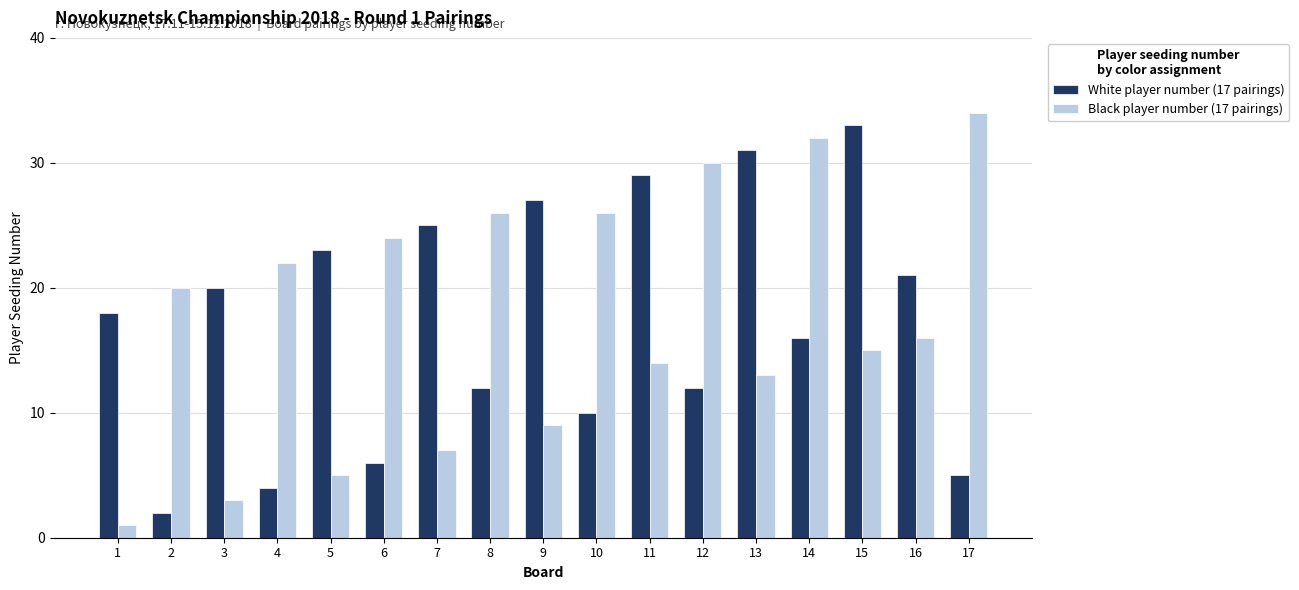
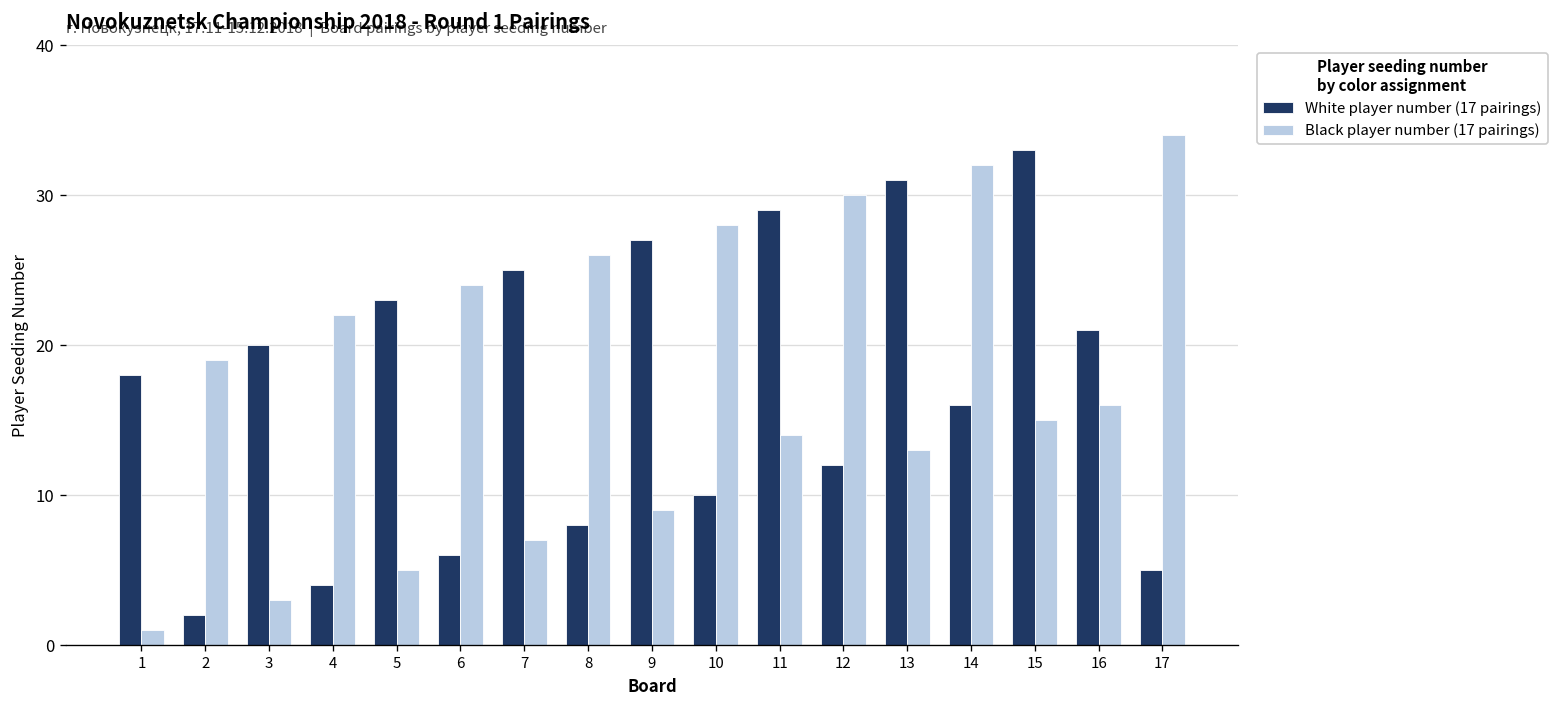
Black player number (17 pairings), 2: 20 -> 19
White player number (17 pairings), 8: 12 -> 8
Black player number (17 pairings), 10: 26 -> 28
